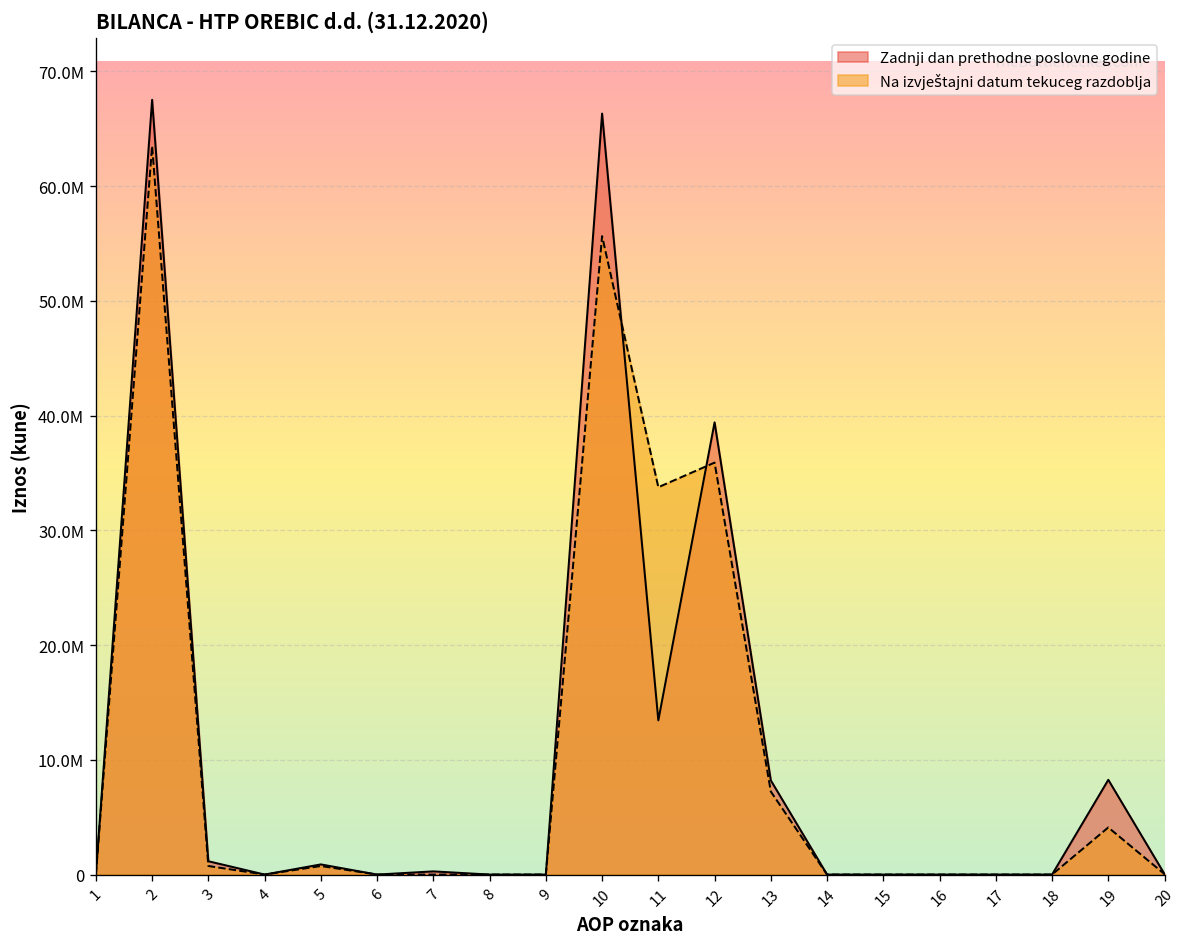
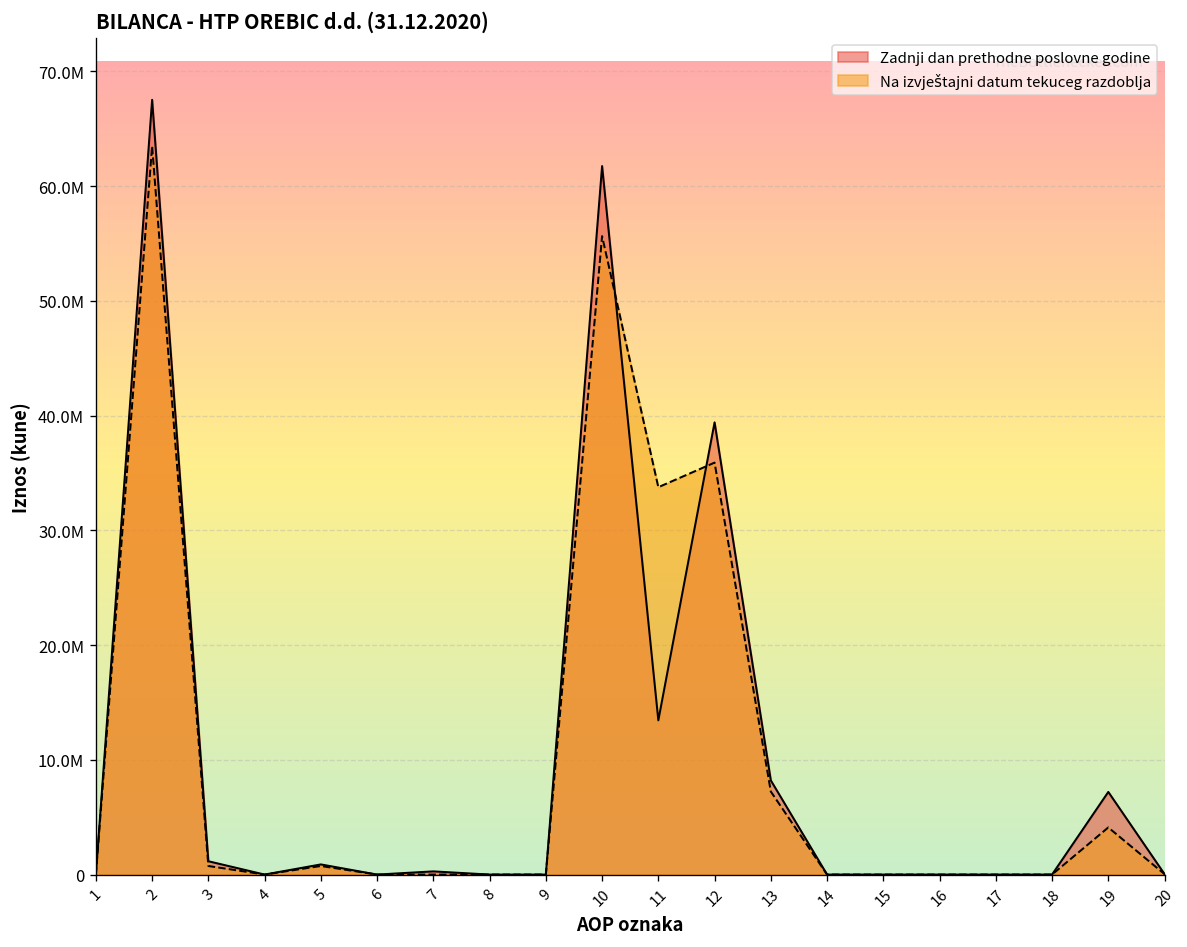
Zadnji dan prethodne poslovne godine, 10: 66000000 -> 62000000
Zadnji dan prethodne poslovne godine, 19: 8000000 -> 7000000
